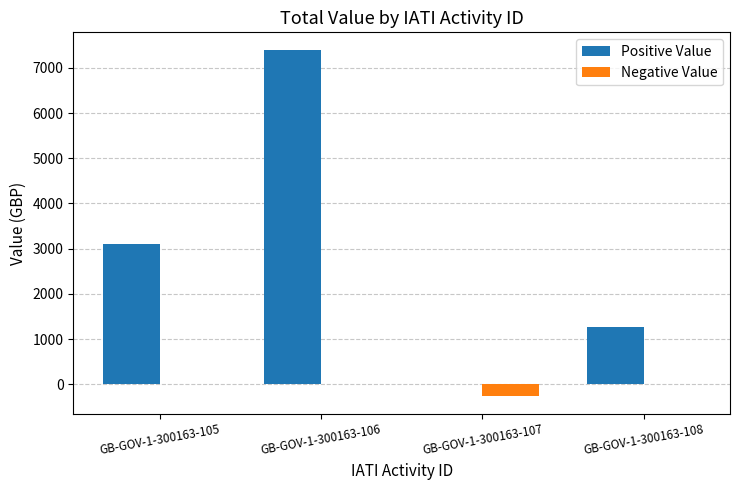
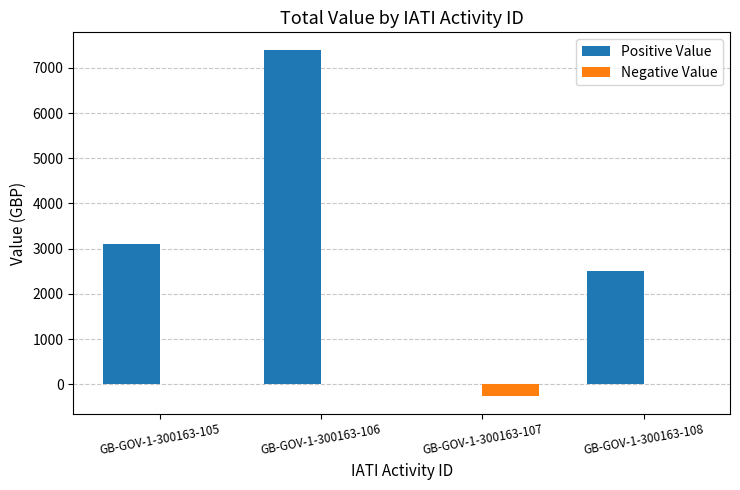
Positive Value, GB-GOV-1-300163-108: 1300 -> 2500
